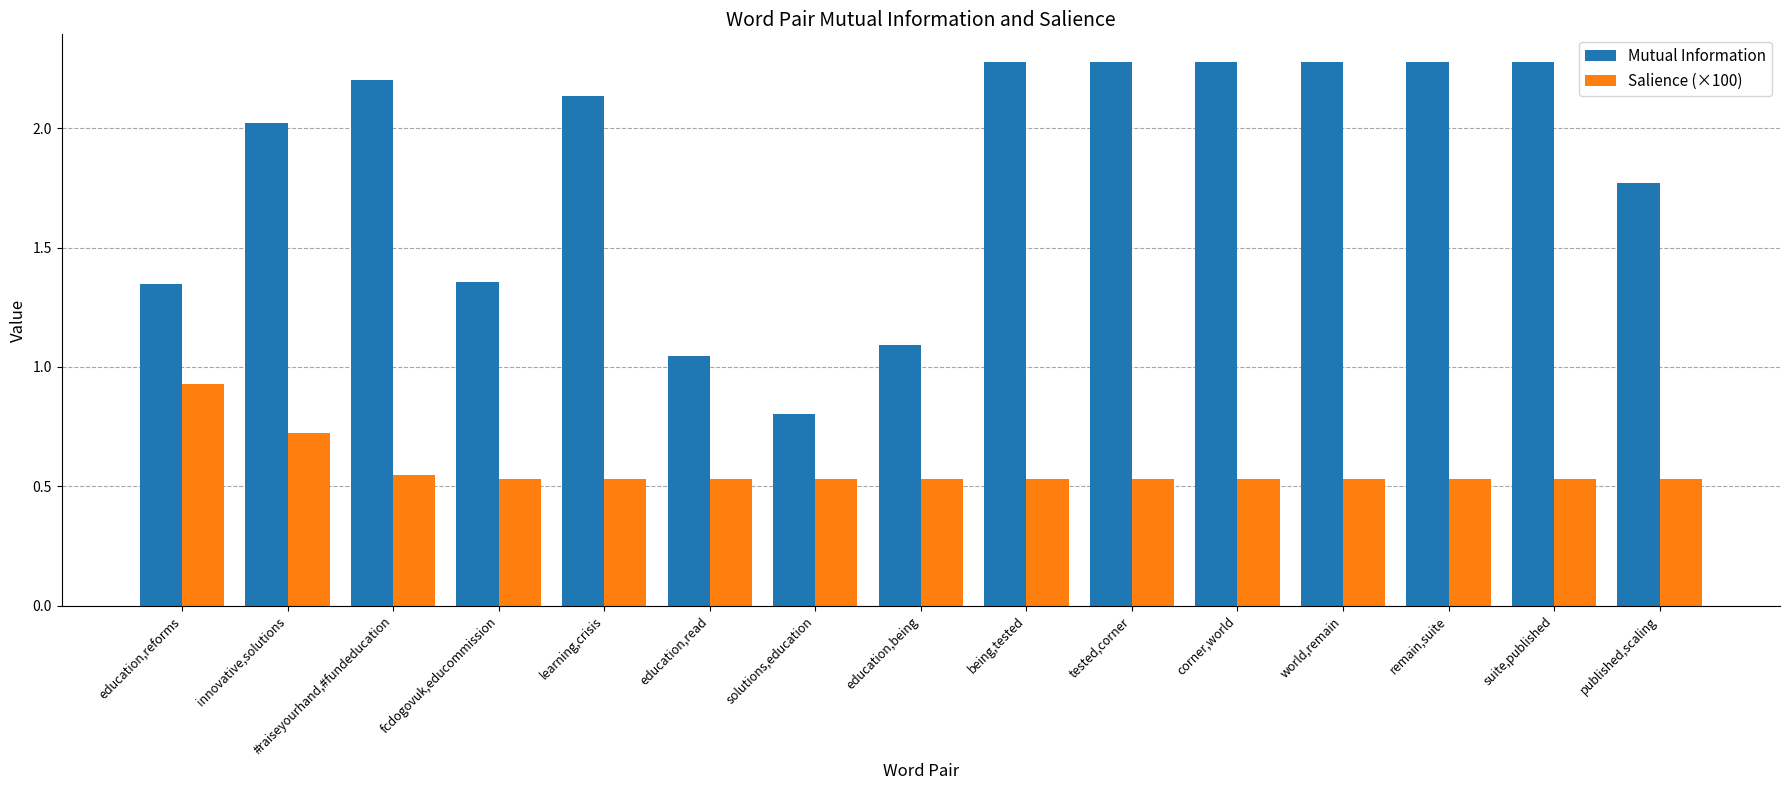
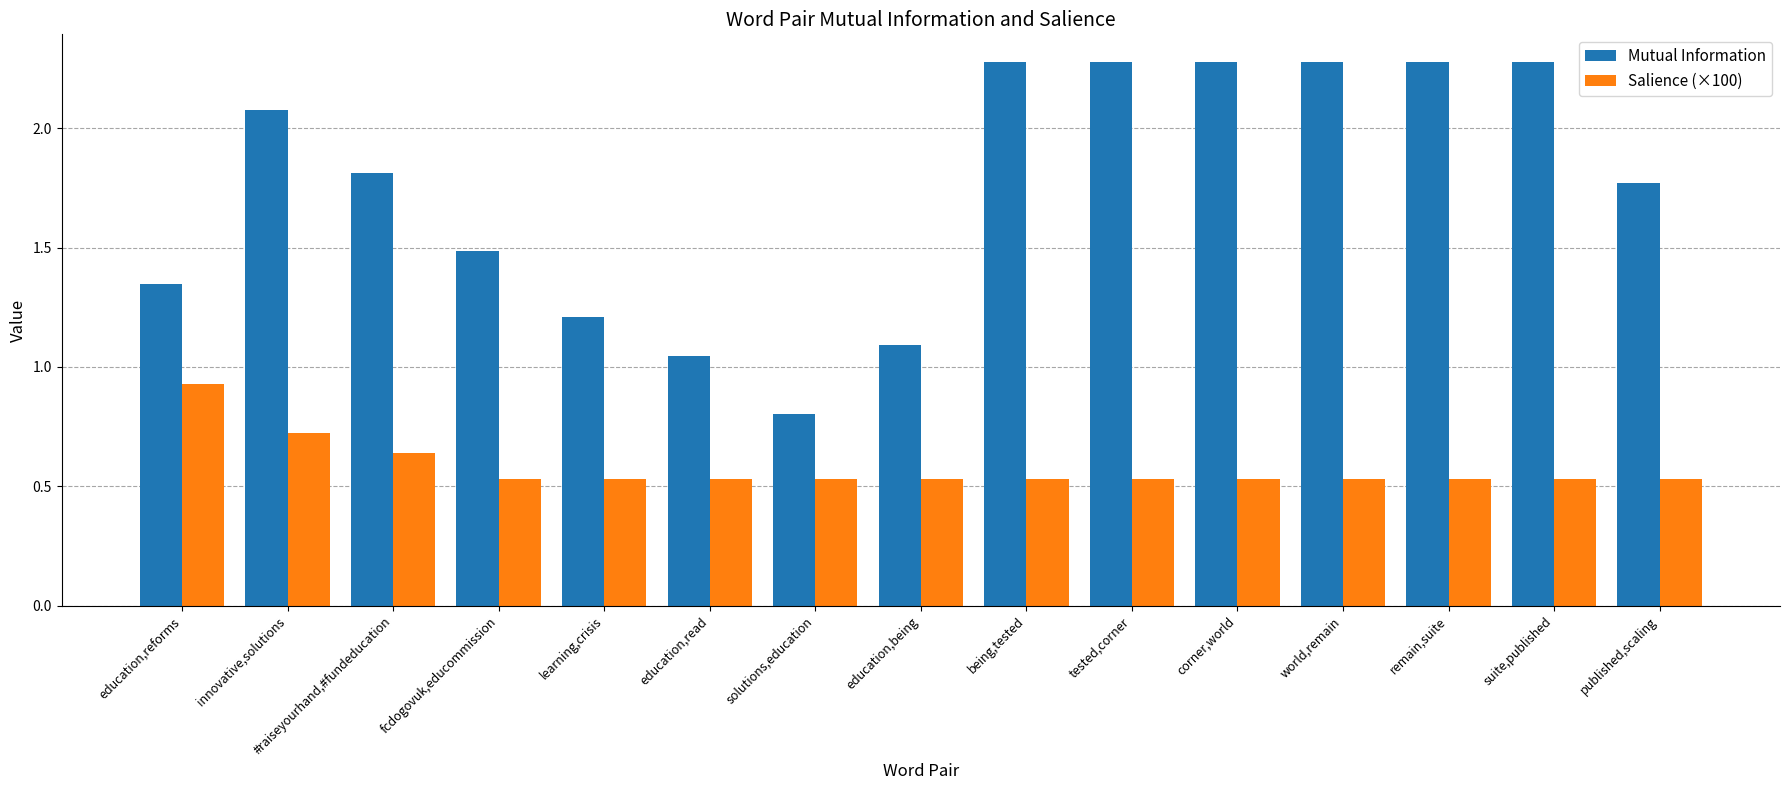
Mutual Information, innovative,solutions: 2.02 -> 2.07
Mutual Information, #raiseyourhand,#fundeducation: 2.20 -> 1.81
Salience (×100), #raiseyourhand,#fundeducation: 0.55 -> 0.64
Mutual Information, fcdogovuk,educommission: 1.35 -> 1.49
Mutual Information, learning,crisis: 2.13 -> 1.21
